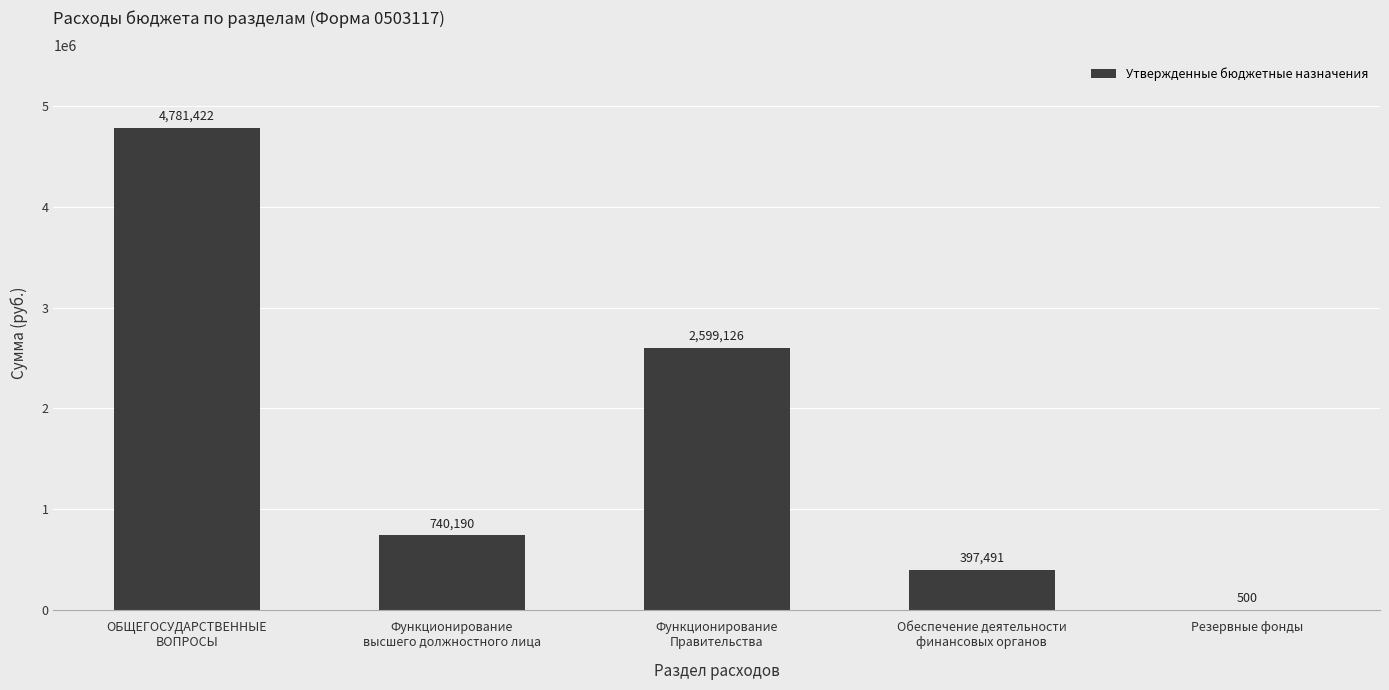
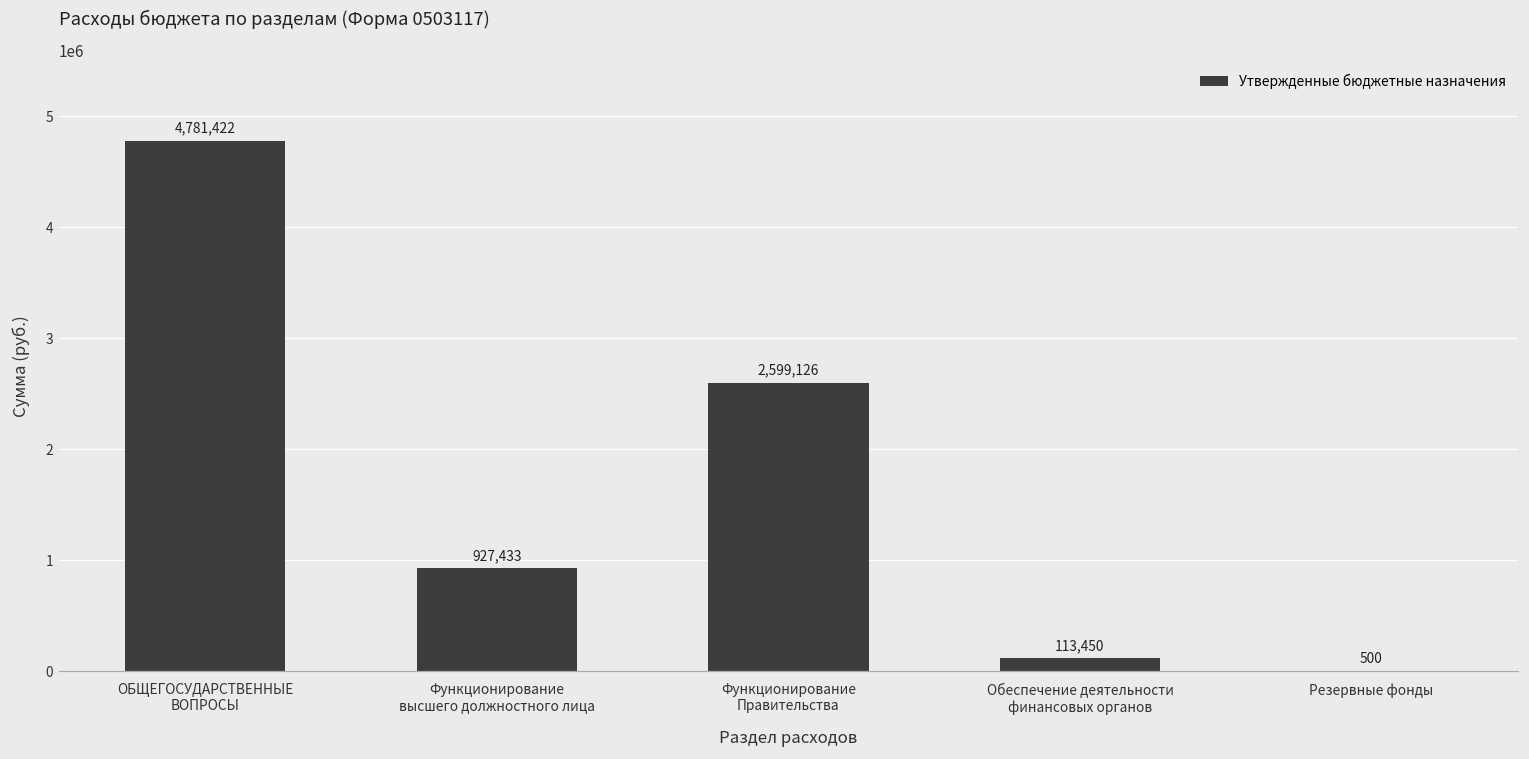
Функционирование высшего должностного лица: 740,190 -> 927,433
Обеспечение деятельности финансовых органов: 397,491 -> 113,450
